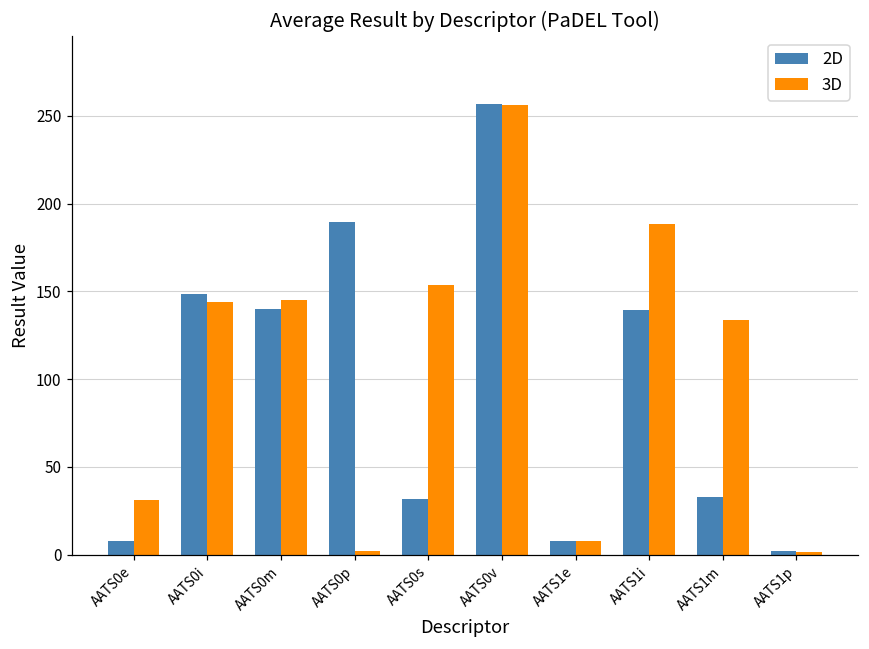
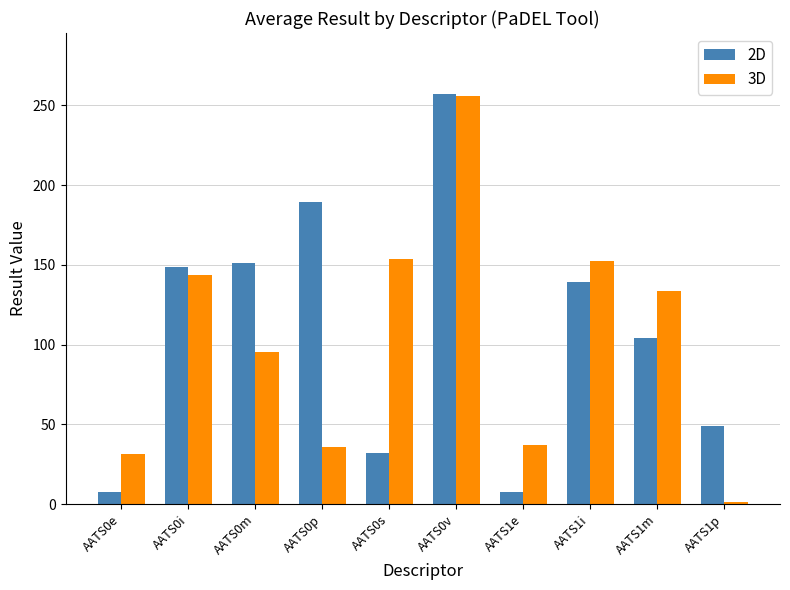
2D, AATS0m: 140 -> 151
3D, AATS0m: 145 -> 96
3D, AATS0p: 2 -> 36
3D, AATS1e: 7 -> 37
3D, AATS1i: 188 -> 152
2D, AATS1m: 33 -> 104
2D, AATS1p: 2 -> 49
